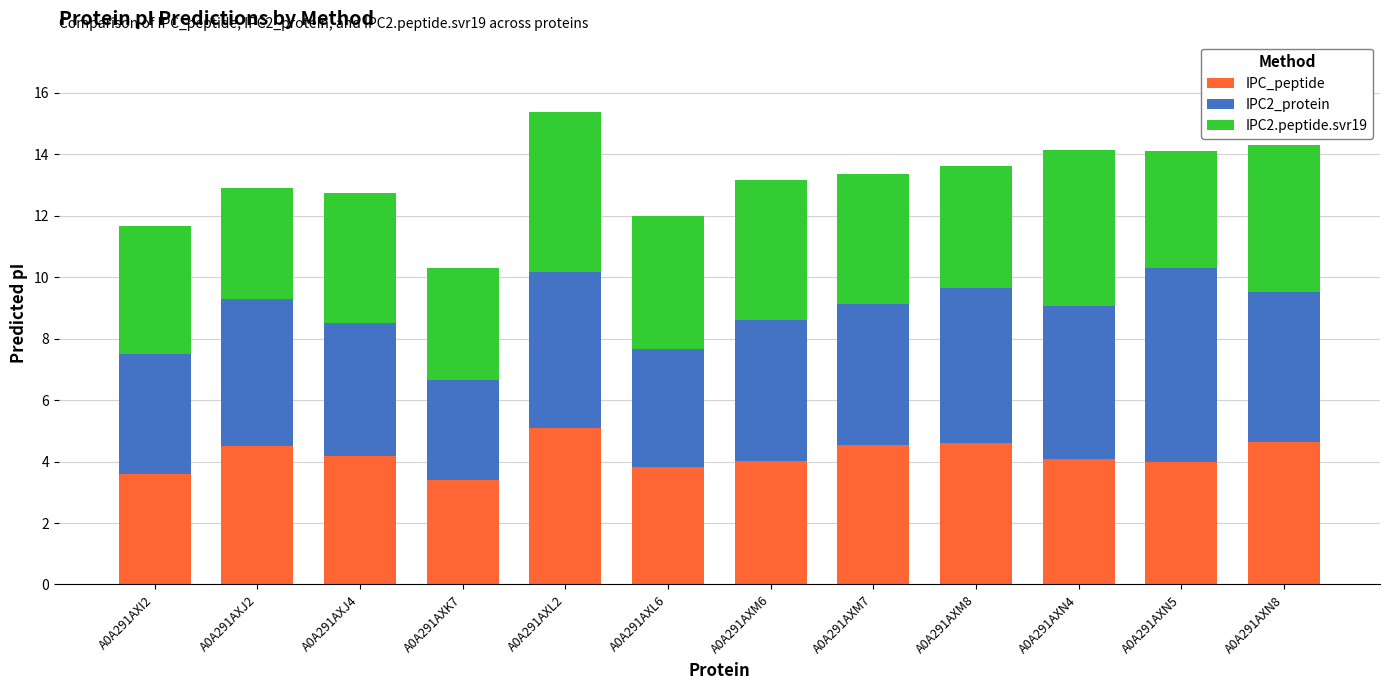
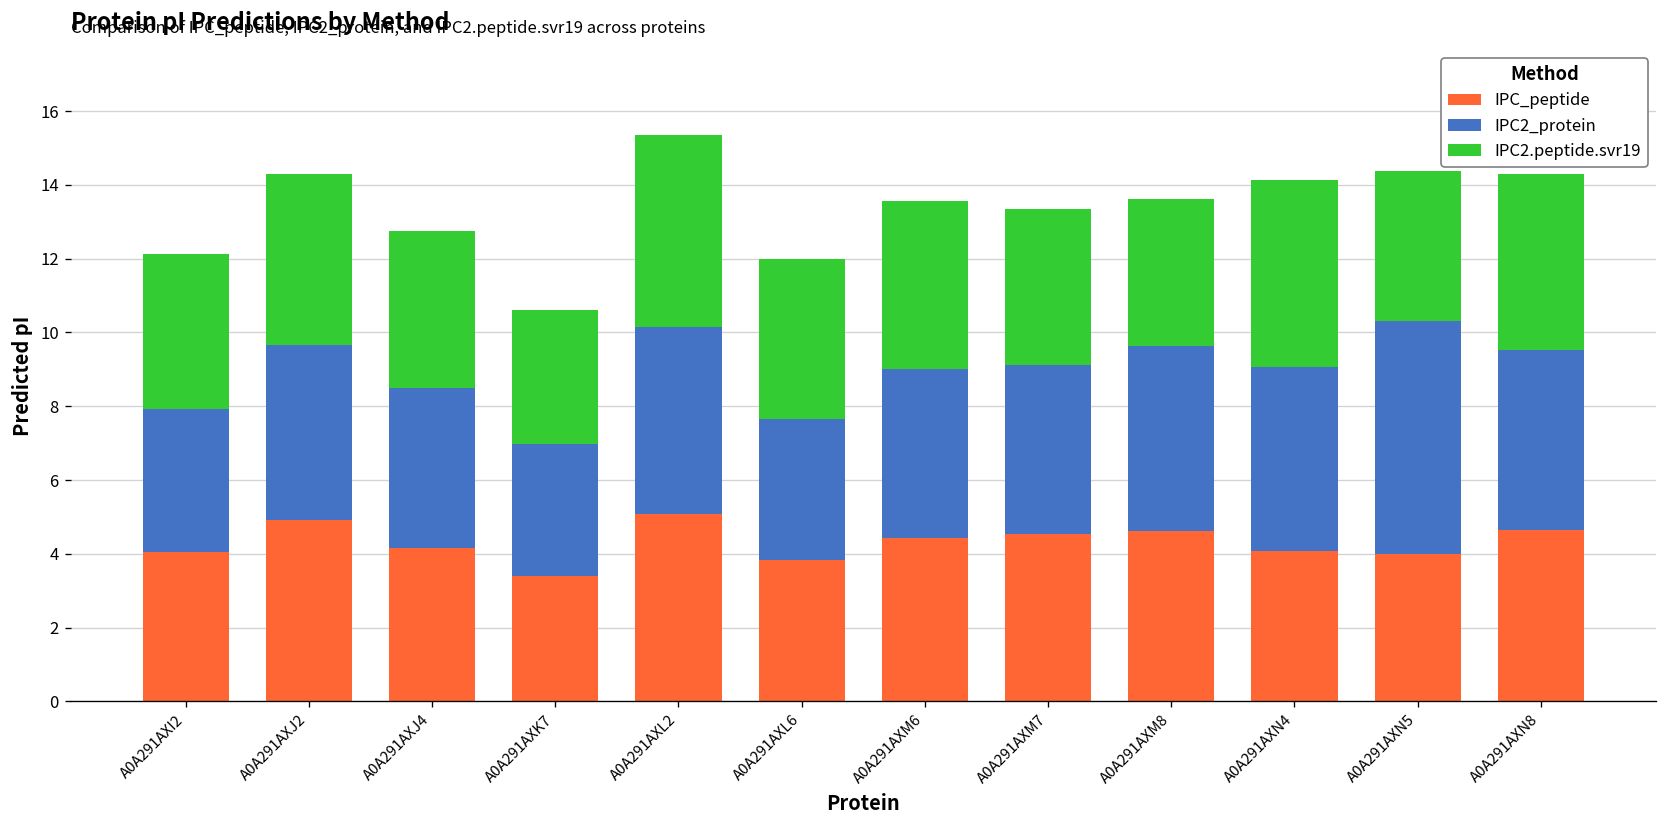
IPC_peptide, A0A291AXI2: 3.6 -> 4.1
IPC_peptide, A0A291AXJ2: 4.5 -> 4.9
IPC2.peptide.svr19, A0A291AXJ2: 3.6 -> 4.6
IPC2_protein, A0A291AXK7: 3.2 -> 3.6
IPC_peptide, A0A291AXM6: 4.0 -> 4.4
IPC2.peptide.svr19, A0A291AXN5: 3.8 -> 4.1
